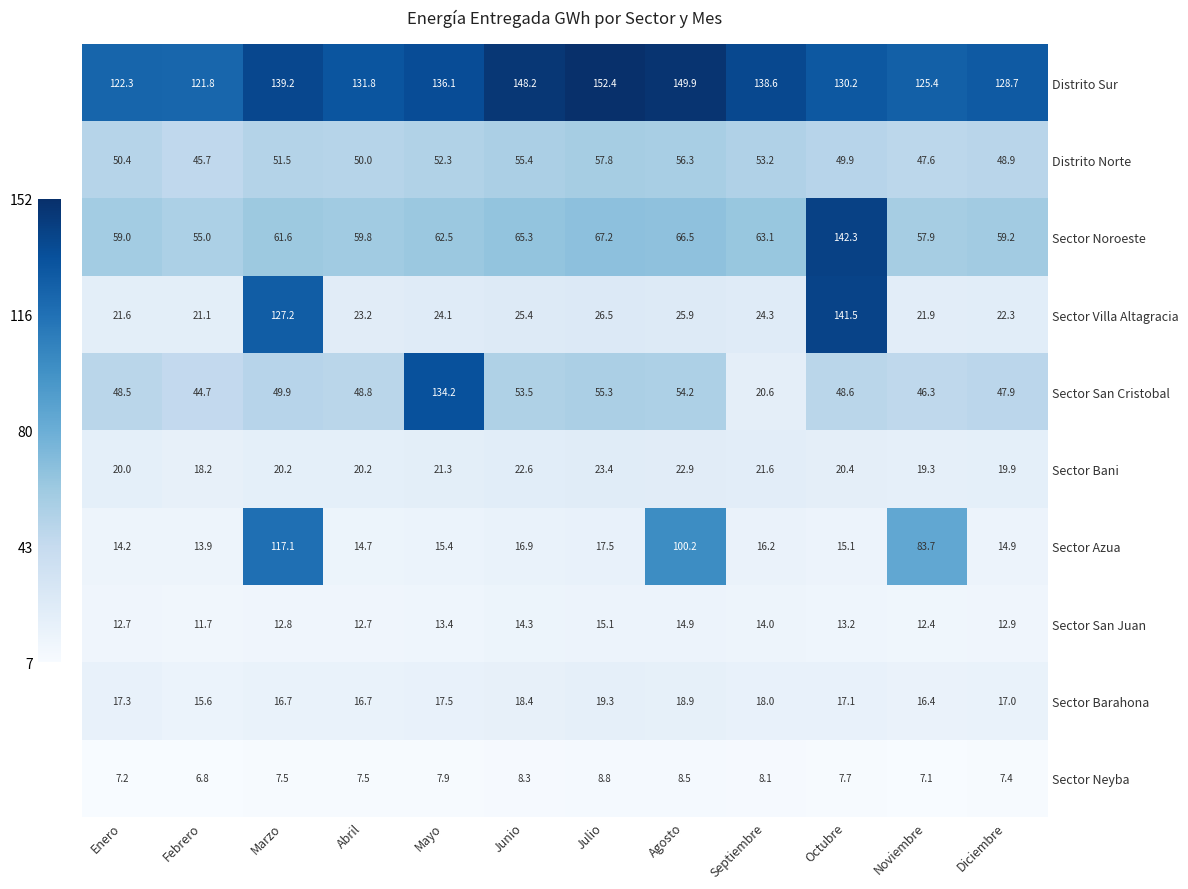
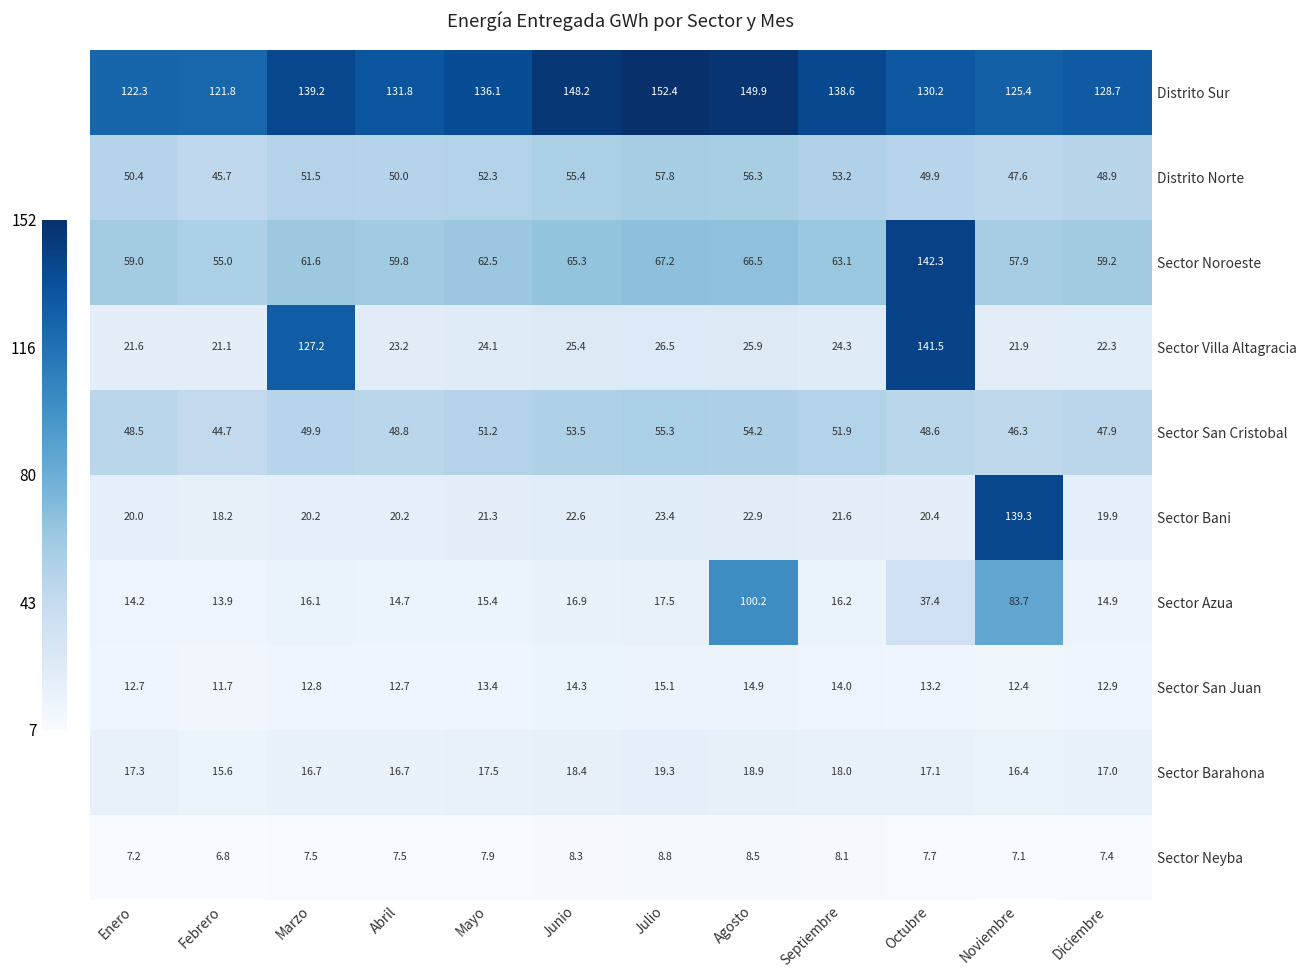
Sector San Cristobal, Mayo: 134.2 -> 51.2
Sector San Cristobal, Septiembre: 20.6 -> 51.9
Sector Bani, Noviembre: 19.3 -> 139.3
Sector Azua, Marzo: 117.1 -> 16.1
Sector Azua, Octubre: 15.1 -> 37.4
